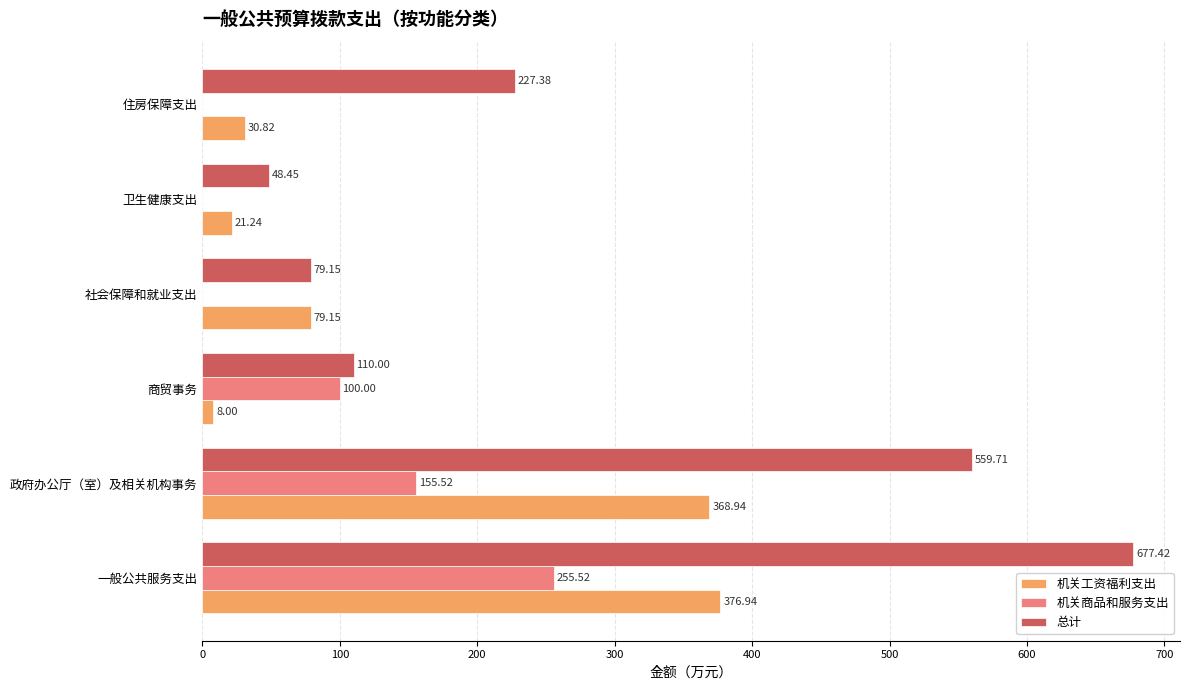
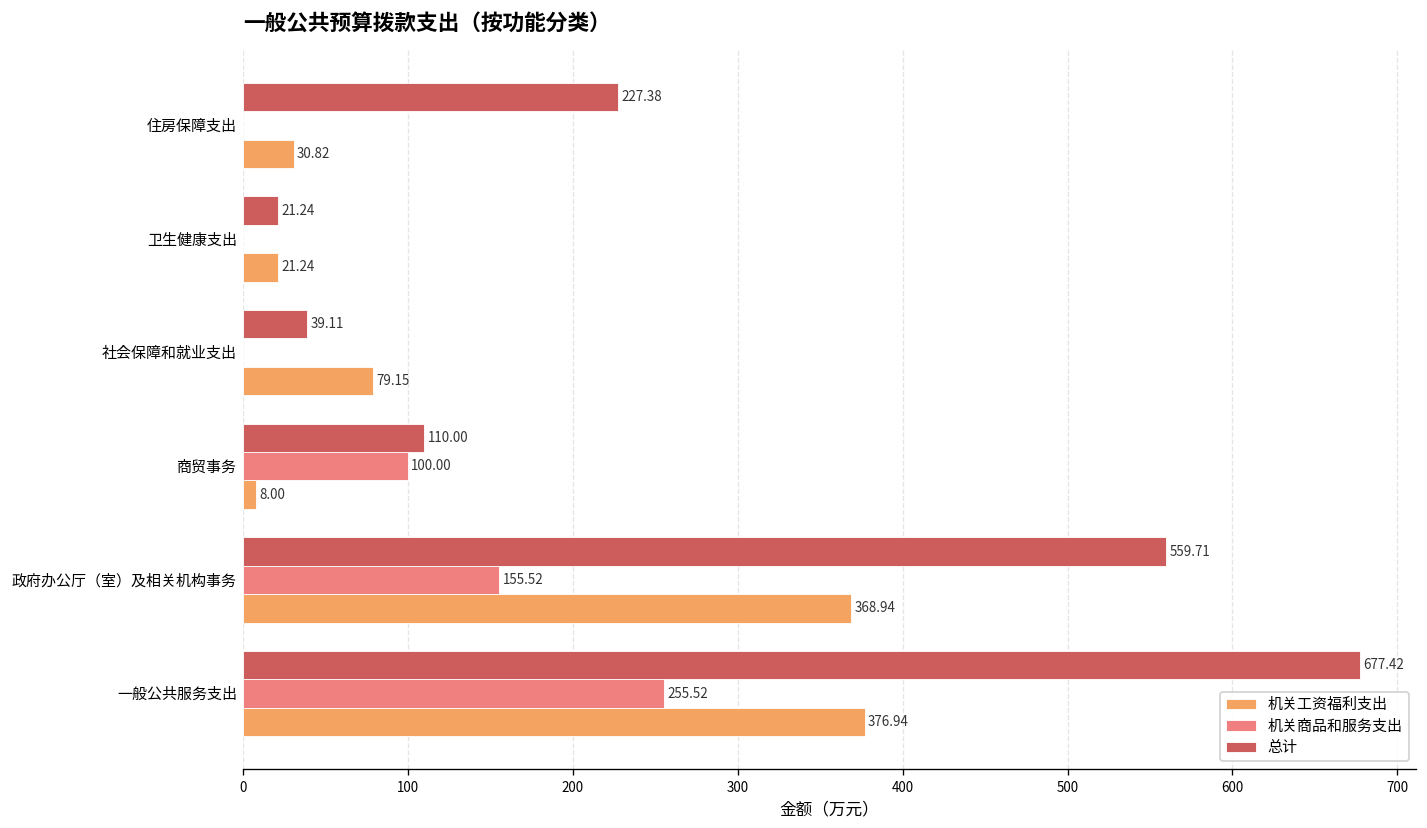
总计, 卫生健康支出: 48.45 -> 21.24
总计, 社会保障和就业支出: 79.15 -> 39.11
